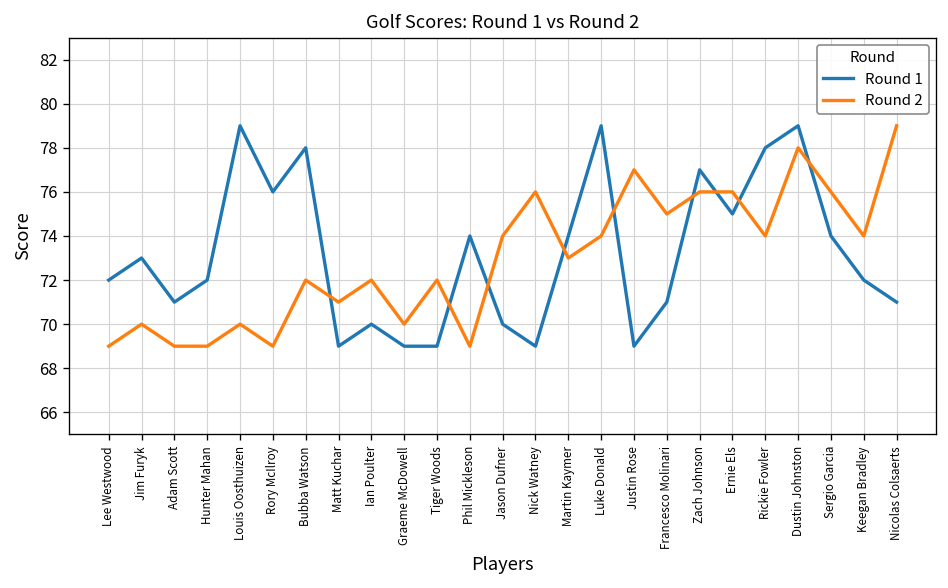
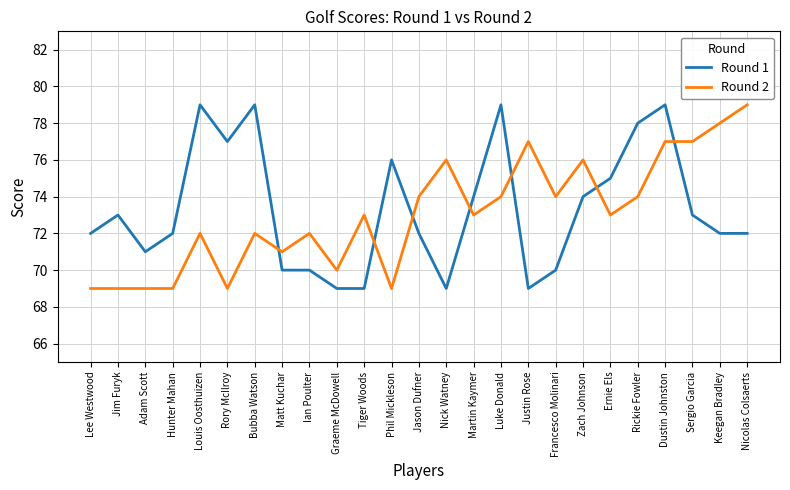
Round 2, Jim Furyk: 70 -> 69
Round 2, Louis Oosthuizen: 70 -> 72
Round 1, Rory McIlroy: 76 -> 77
Round 1, Bubba Watson: 78 -> 79
Round 1, Matt Kuchar: 69 -> 70
Round 2, Tiger Woods: 72 -> 73
Round 1, Phil Mickleson: 74 -> 76
Round 1, Jason Dufner: 70 -> 72
Round 1, Francesco Molinari: 71 -> 70
Round 2, Francesco Molinari: 75 -> 74
Round 1, Zach Johnson: 77 -> 74
Round 2, Ernie Els: 76 -> 73
Round 2, Dustin Johnston: 78 -> 77
Round 1, Sergio Garcia: 74 -> 73
Round 2, Sergio Garcia: 76 -> 77
Round 2, Keegan Bradley: 74 -> 78
Round 1, Nicolas Colsaerts: 71 -> 72
